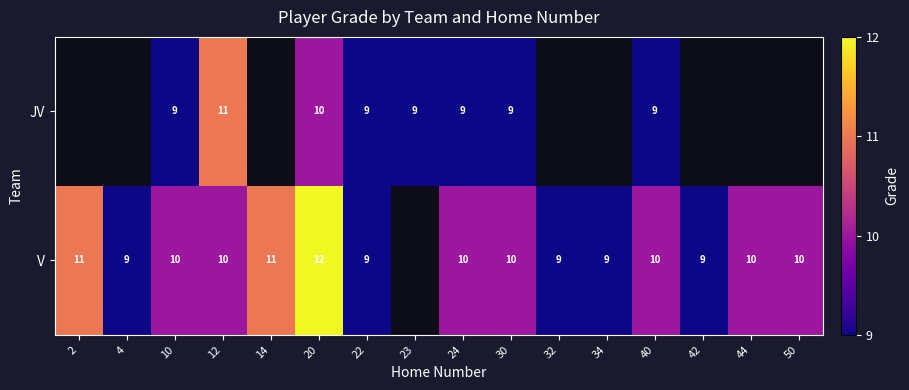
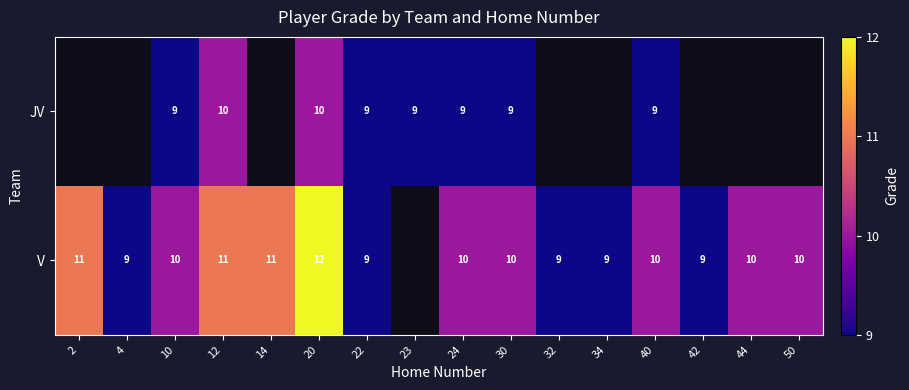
JV, 12: 11 -> 10
V, 12: 10 -> 11
